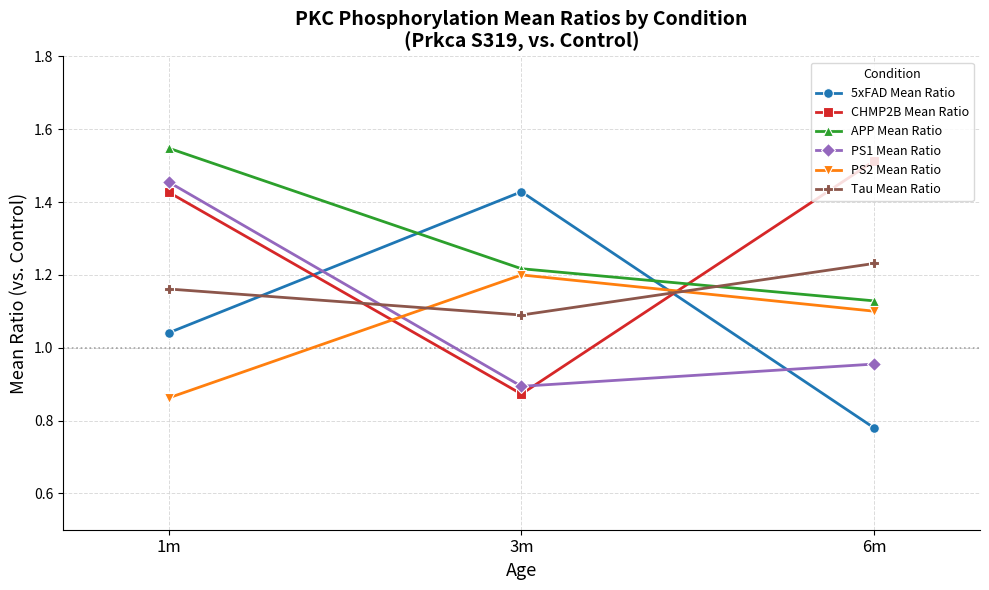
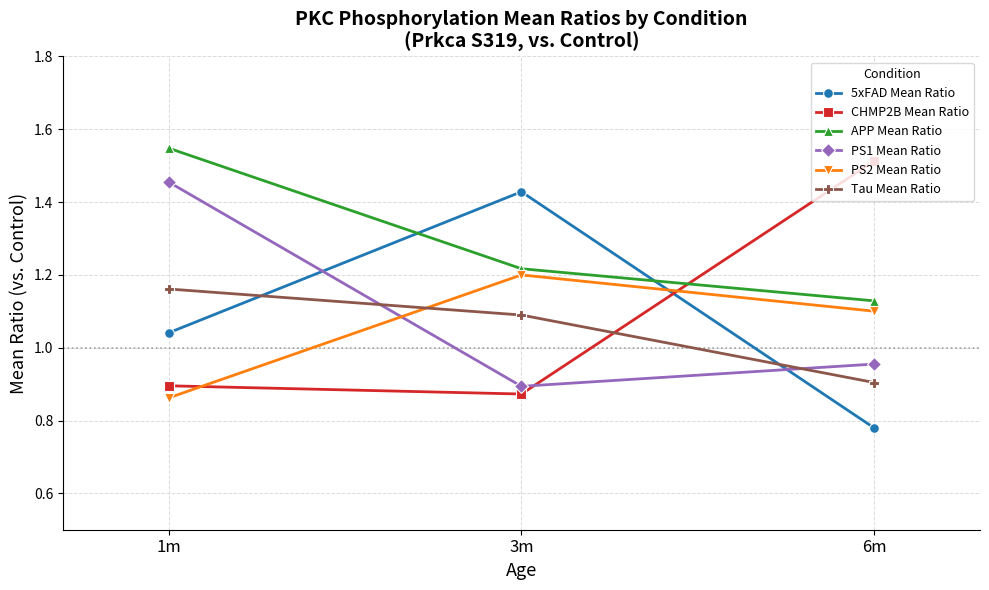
CHMP2B Mean Ratio, 1m: 1.43 -> 0.90
Tau Mean Ratio, 6m: 1.23 -> 0.90
